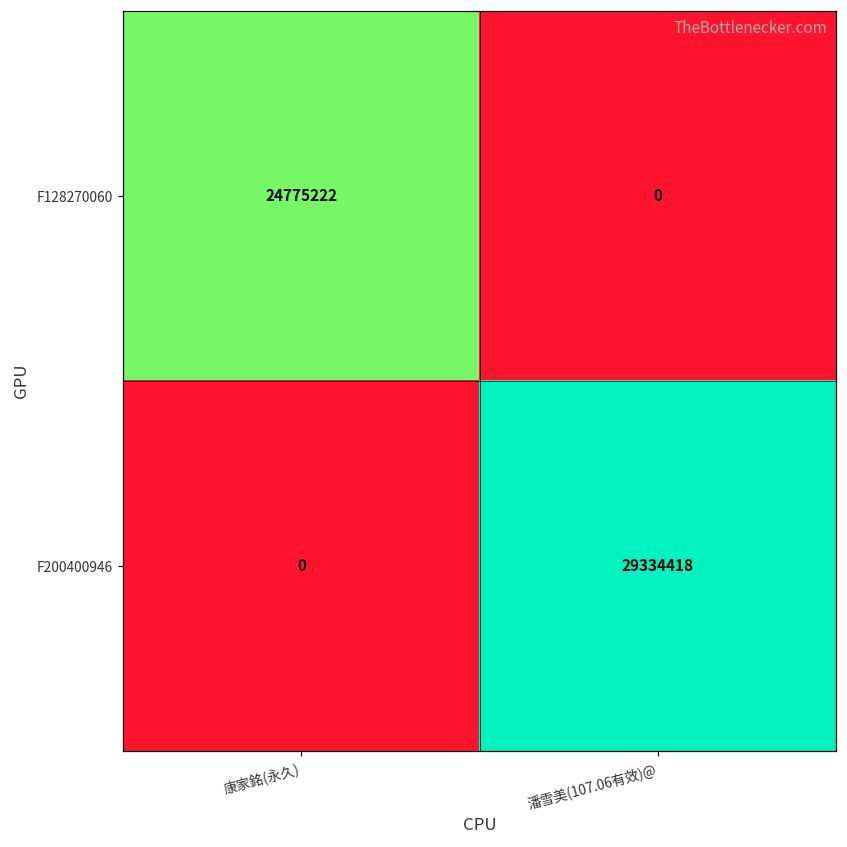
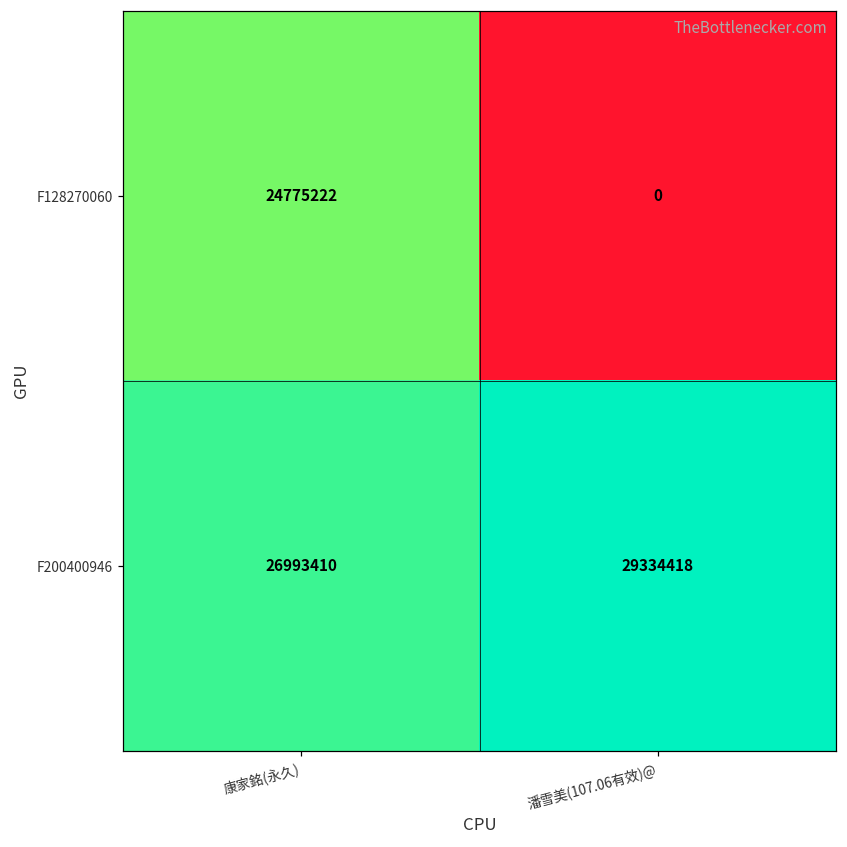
F200400946, 康家銘(永久): 0 -> 26993410
